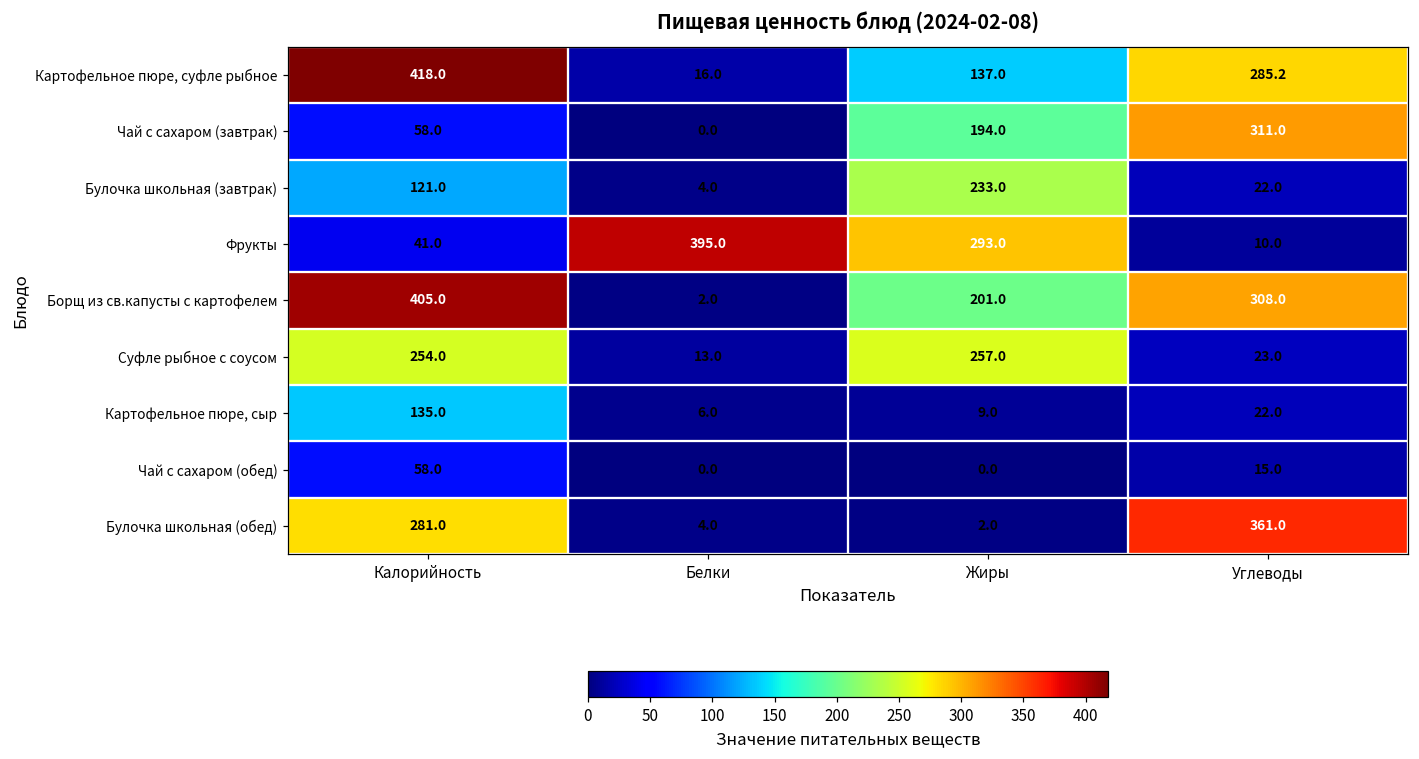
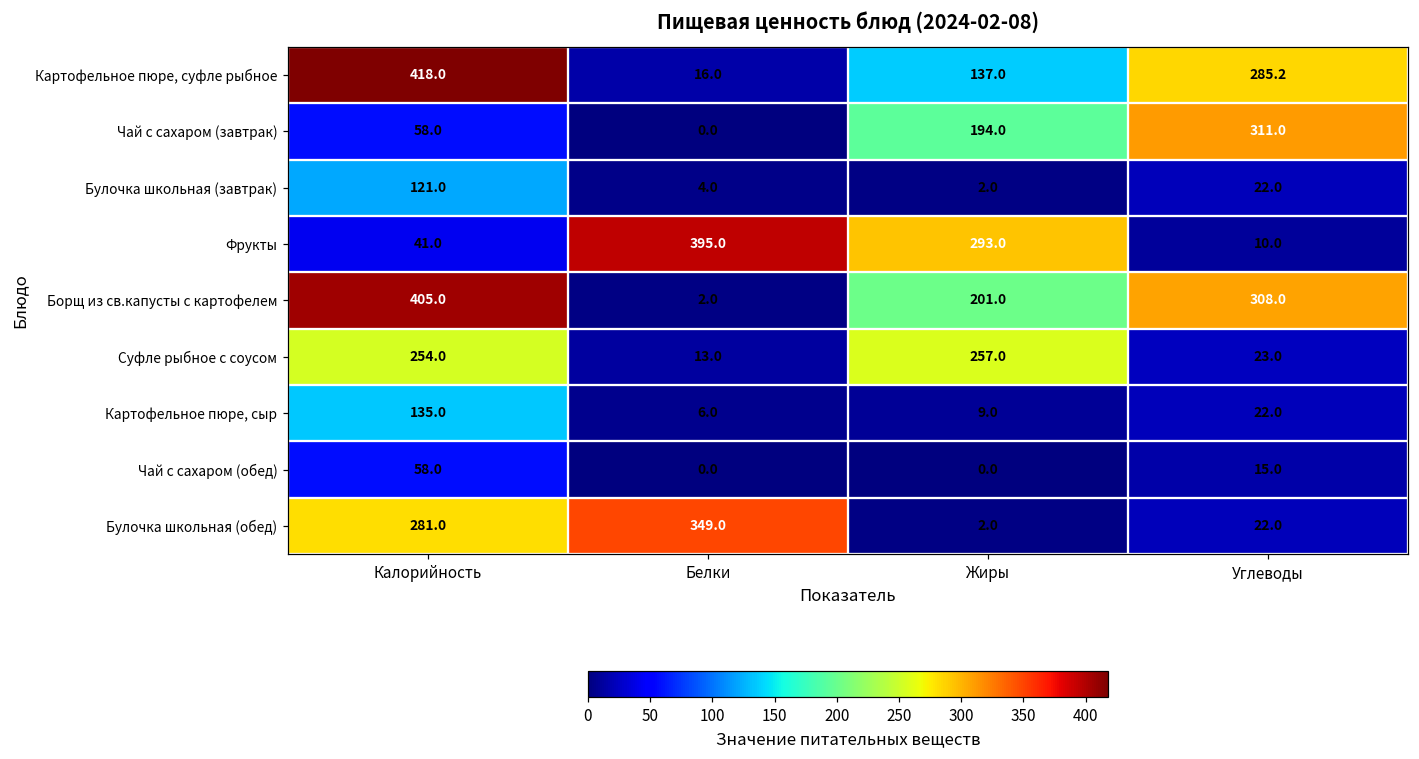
Булочка школьная (завтрак), Жиры: 233.0 -> 2.0
Булочка школьная (обед), Белки: 4.0 -> 349.0
Булочка школьная (обед), Углеводы: 361.0 -> 22.0
